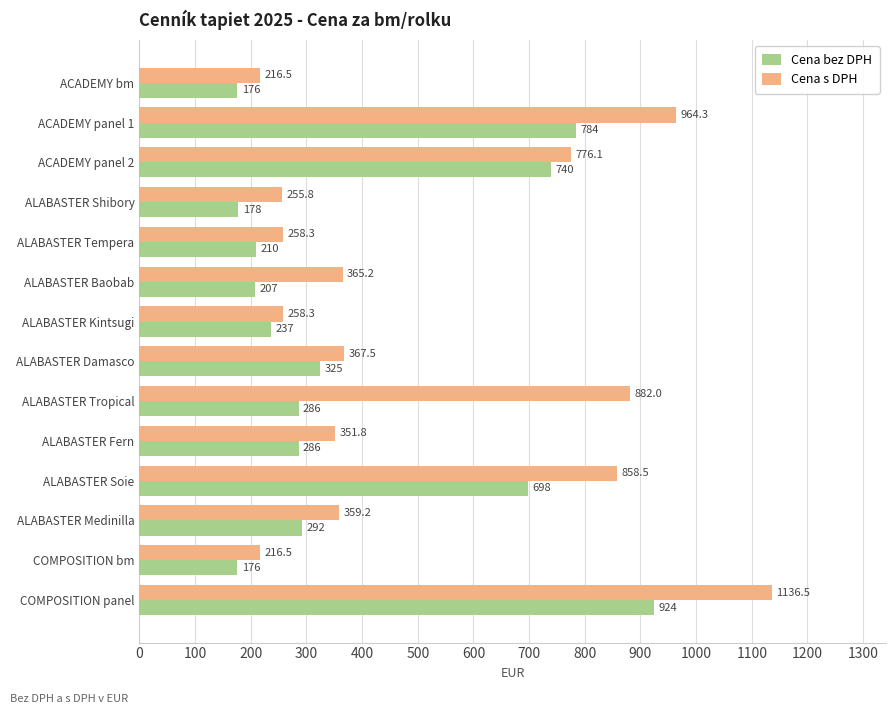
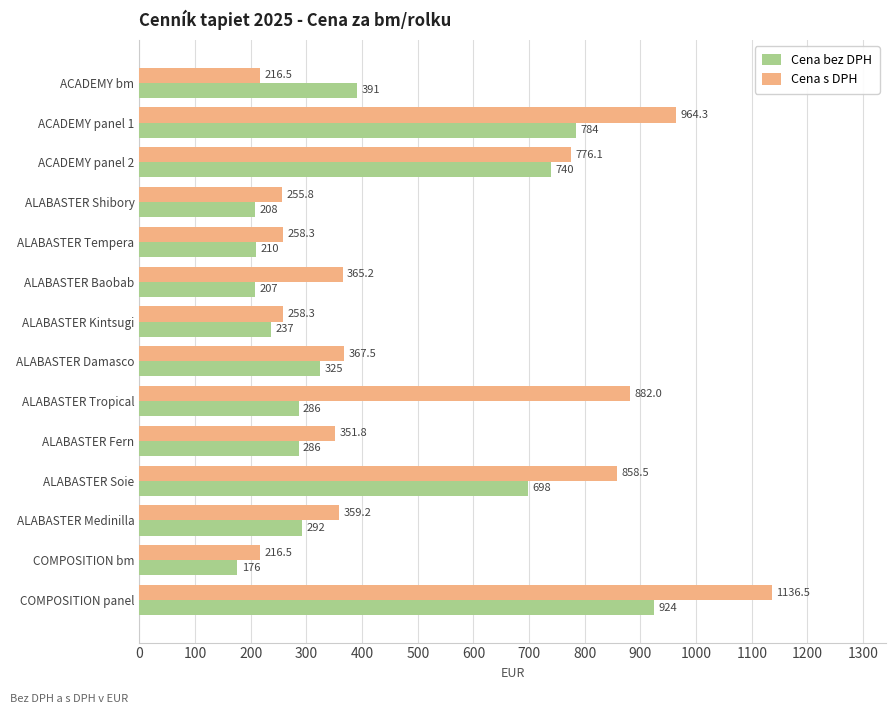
Cena bez DPH, ACADEMY bm: 176 -> 391
Cena bez DPH, ALABASTER Shibory: 178 -> 208
